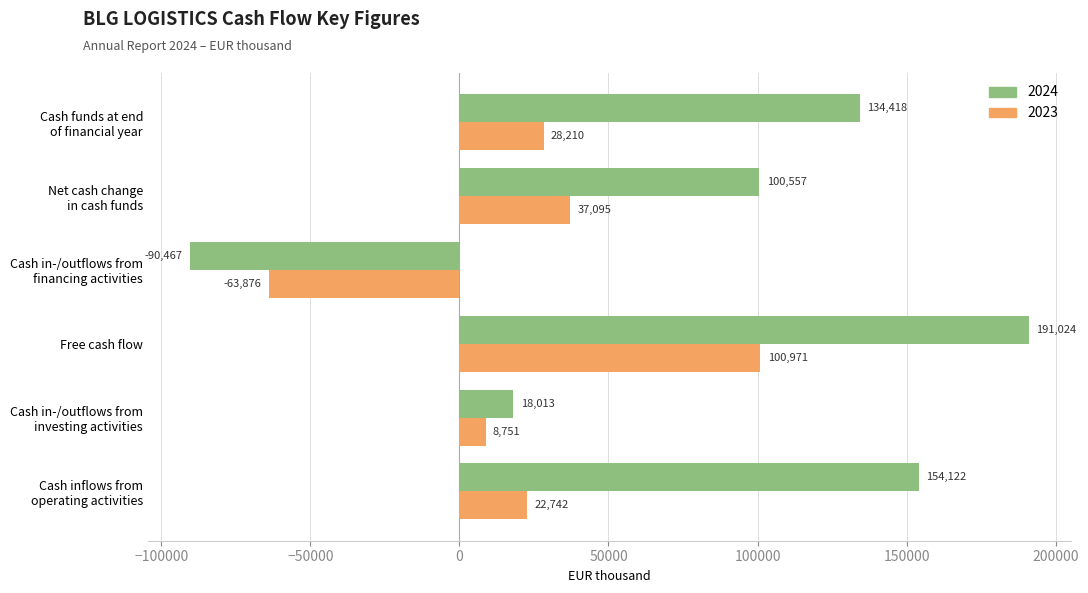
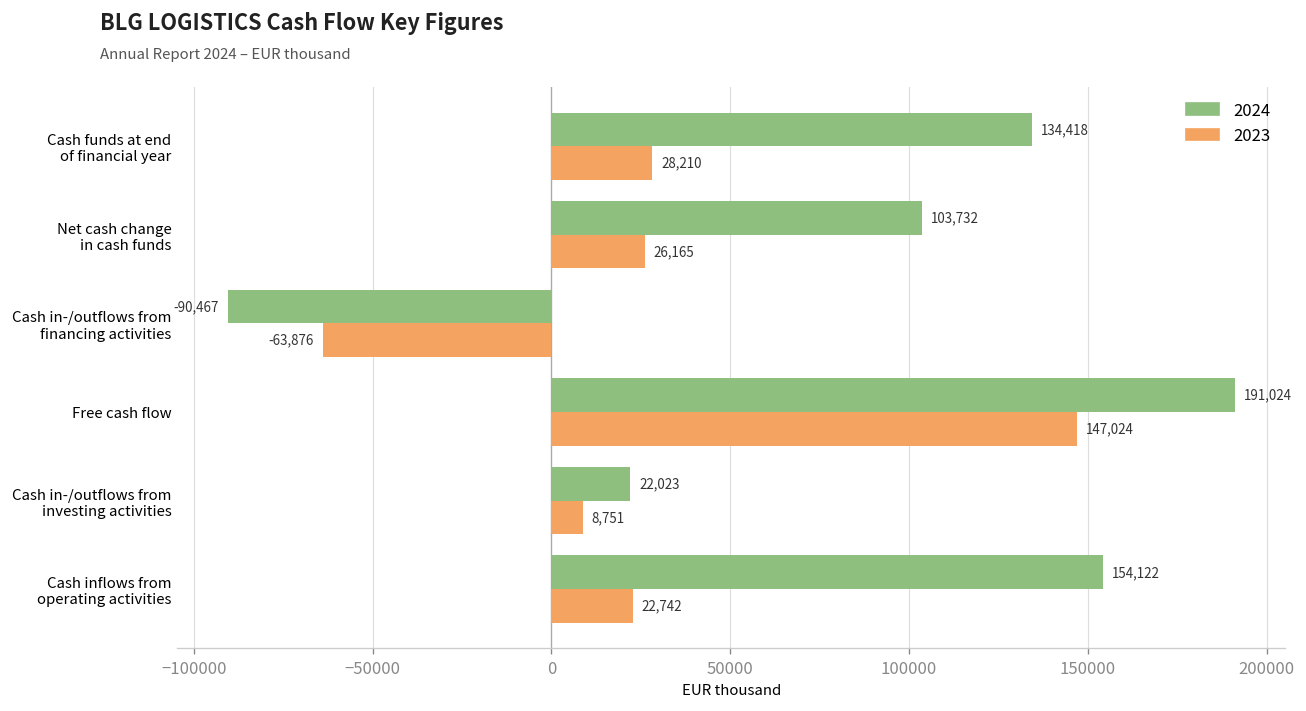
2024, Net cash change in cash funds: 100,557 -> 103,732
2023, Net cash change in cash funds: 37,095 -> 26,165
2023, Free cash flow: 100,971 -> 147,024
2024, Cash in-/outflows from investing activities: 18,013 -> 22,023
